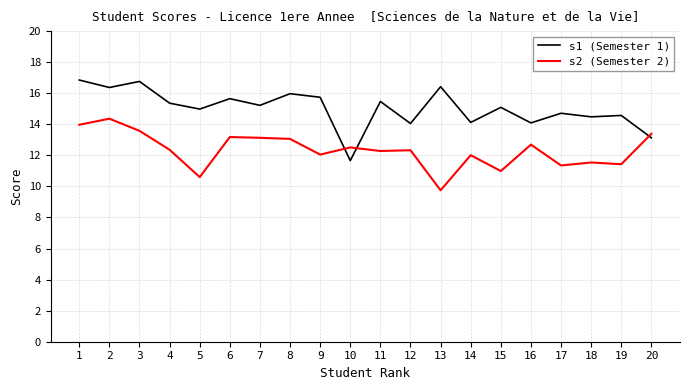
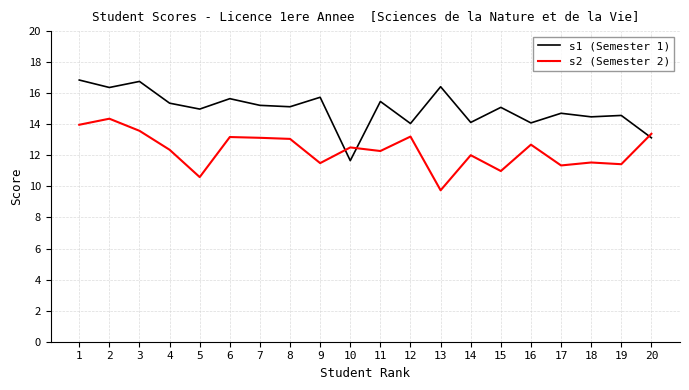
s1 (Semester 1), 8: 16.0 -> 15.1
s2 (Semester 2), 9: 12.1 -> 11.5
s2 (Semester 2), 12: 12.3 -> 13.2
